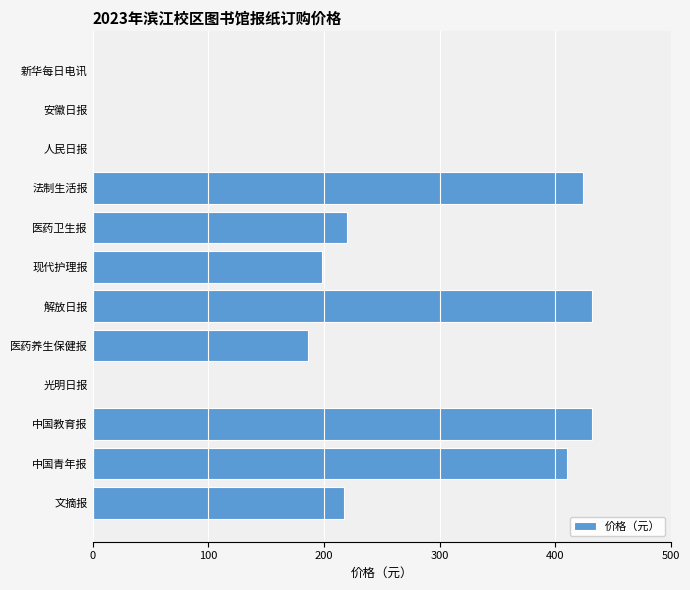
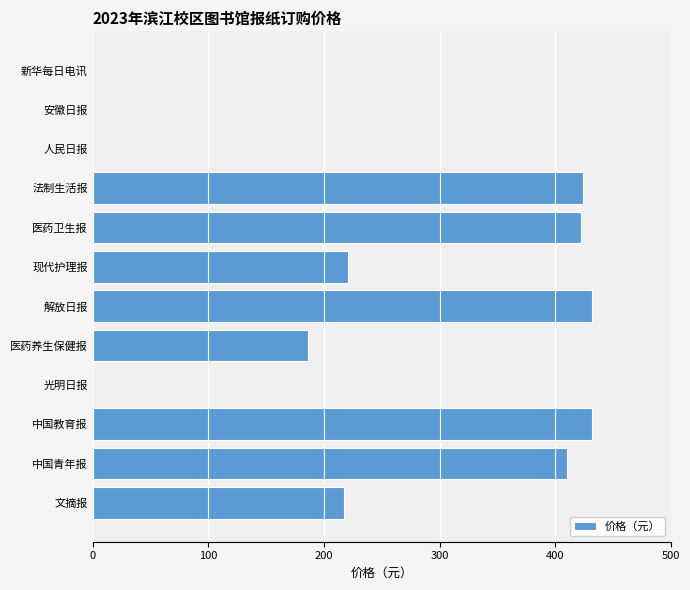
医药卫生报: 220 -> 422
现代护理报: 198 -> 221
